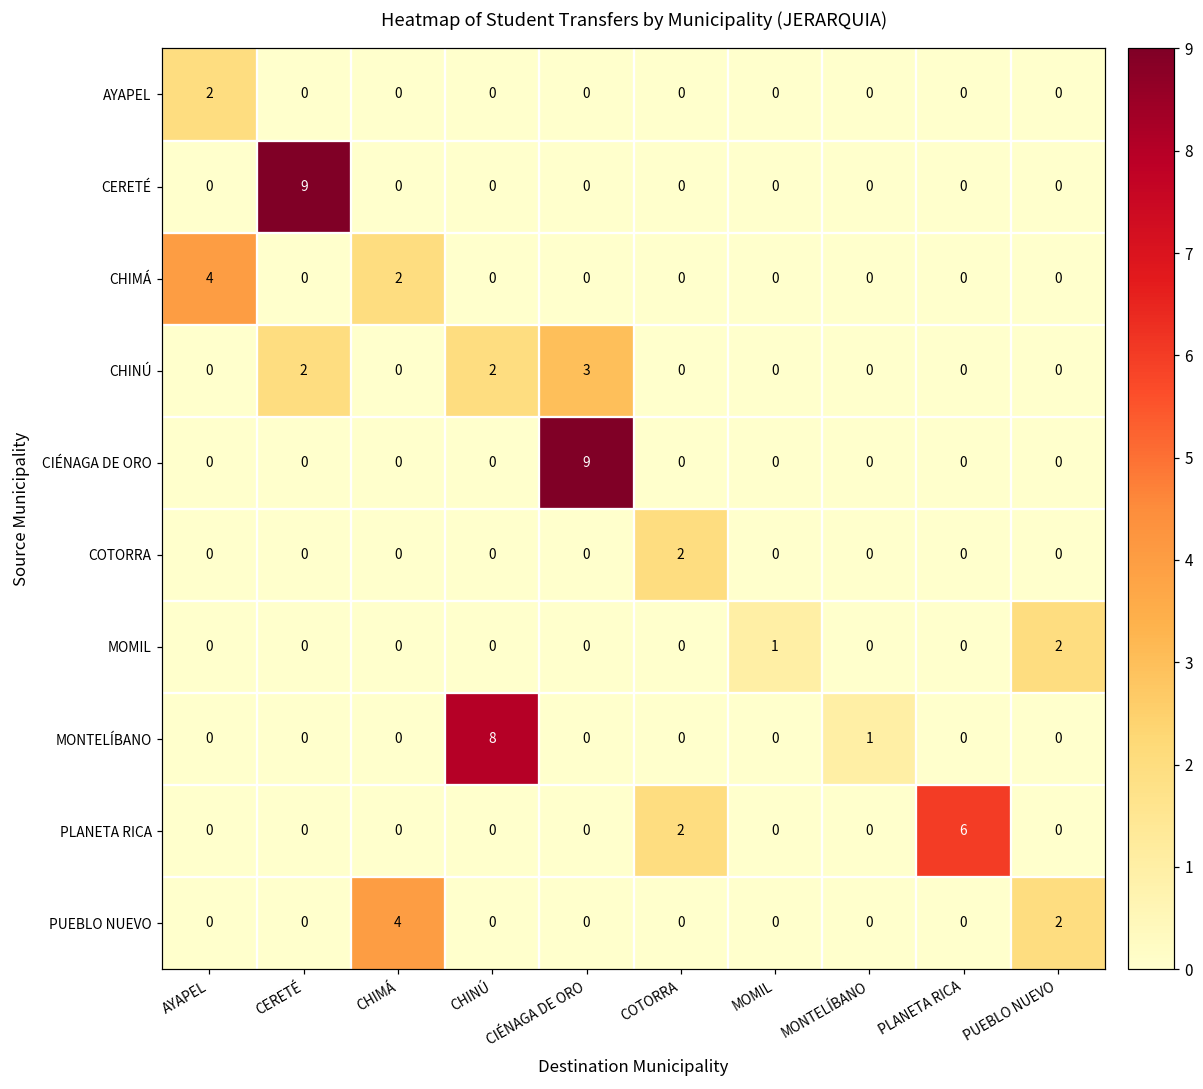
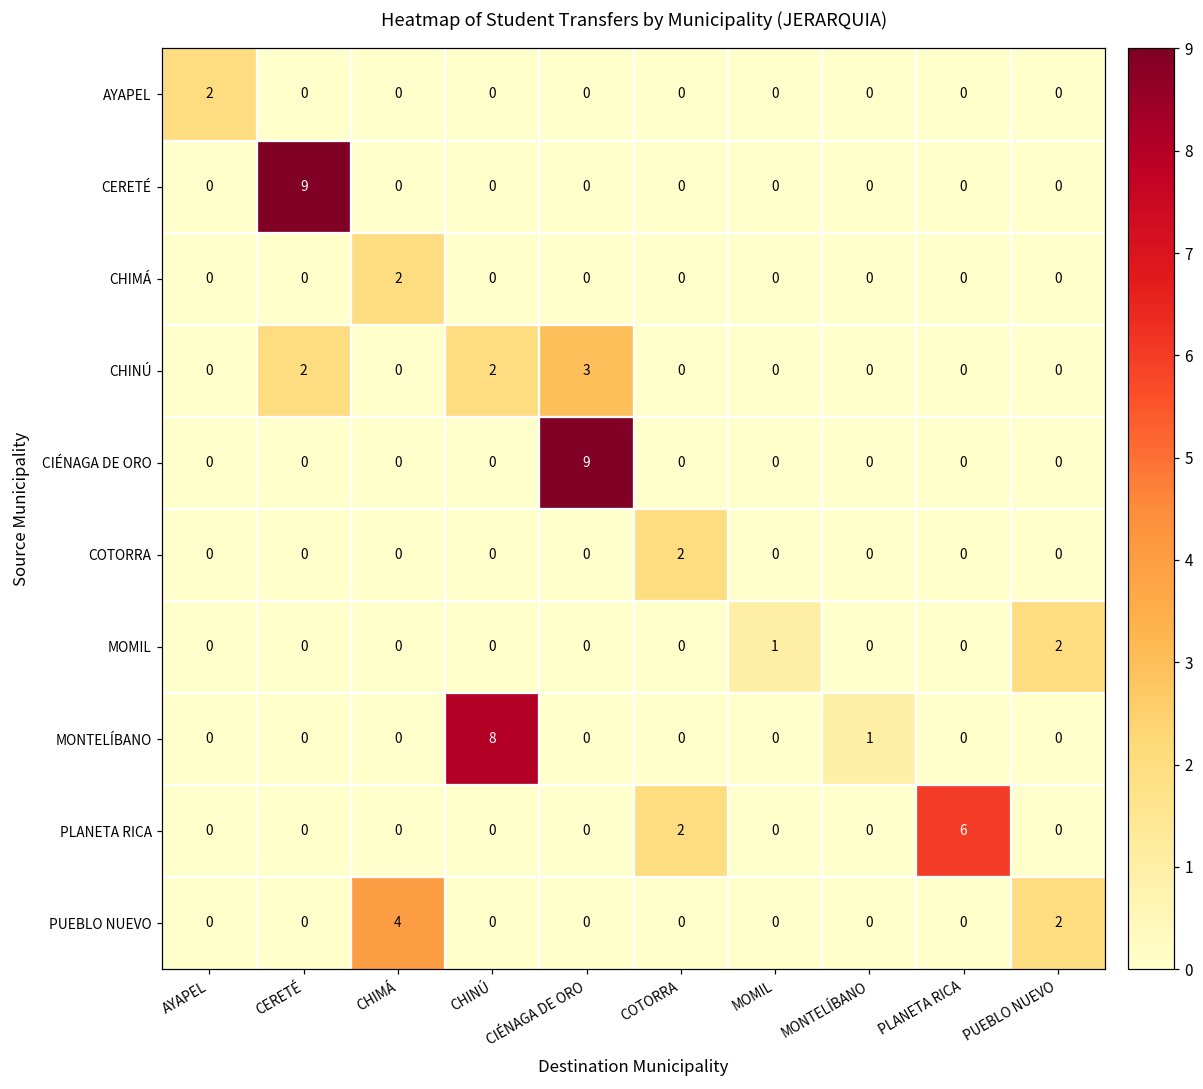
CHIMÁ, AYAPEL: 4 -> 0
